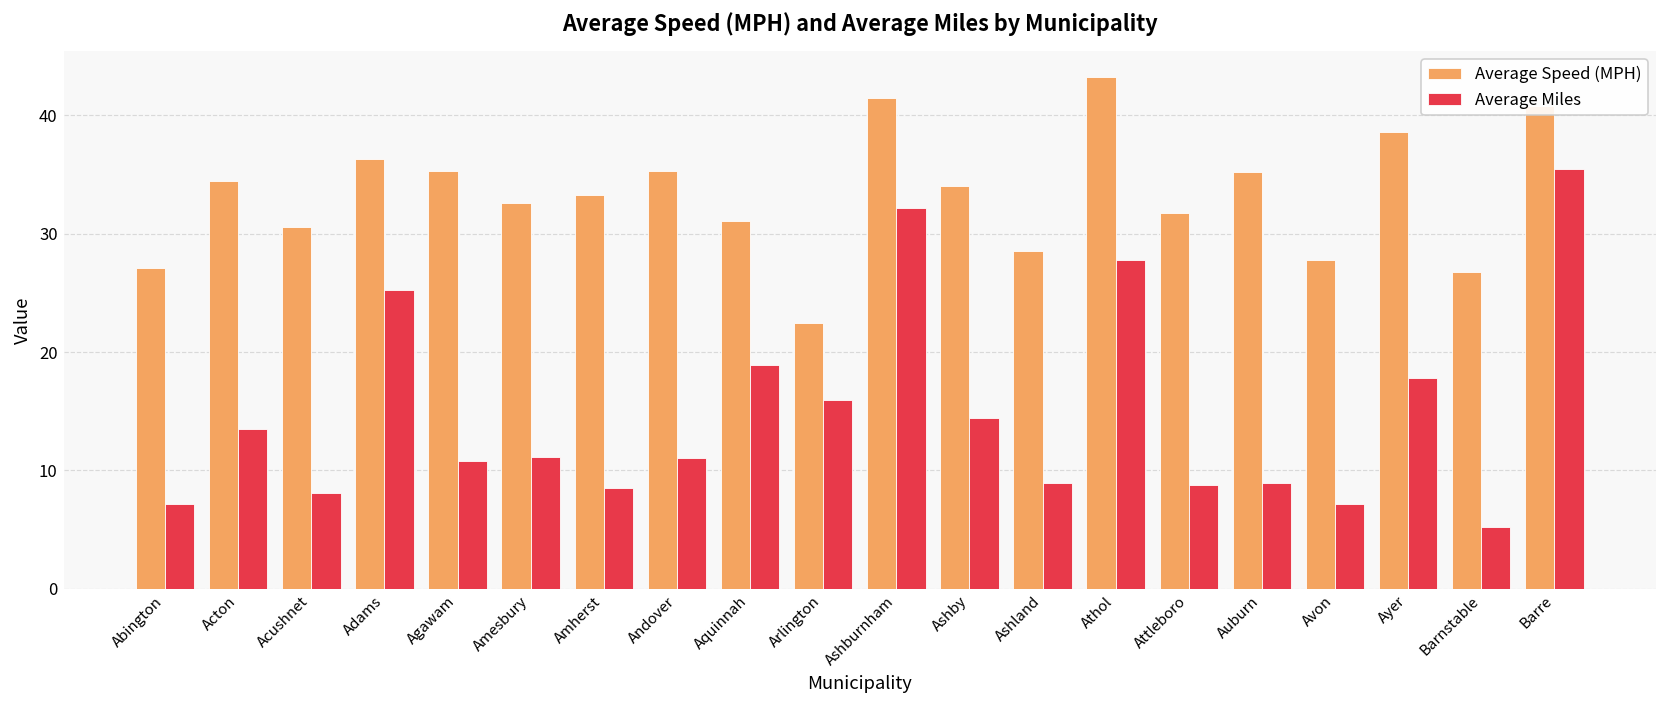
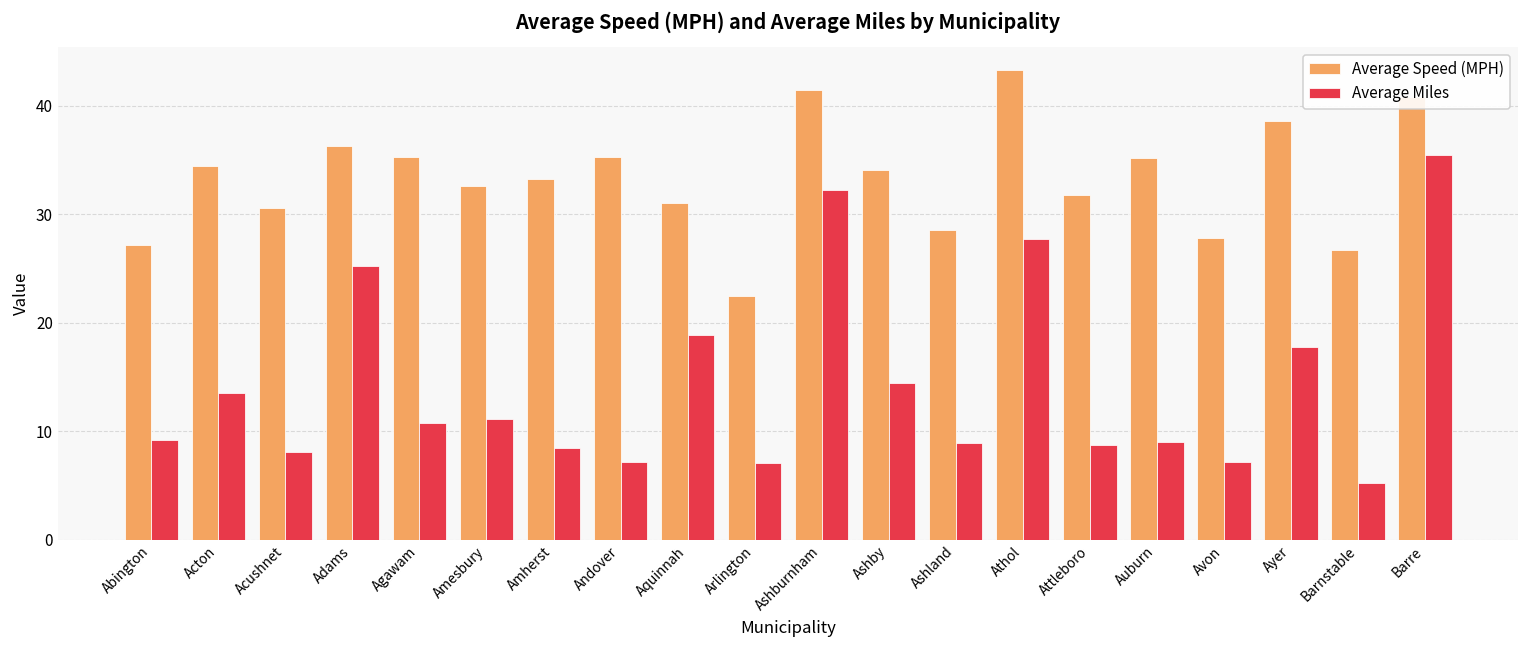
Average Miles, Abington: 7 -> 9
Average Miles, Andover: 11 -> 7
Average Miles, Arlington: 16 -> 7
